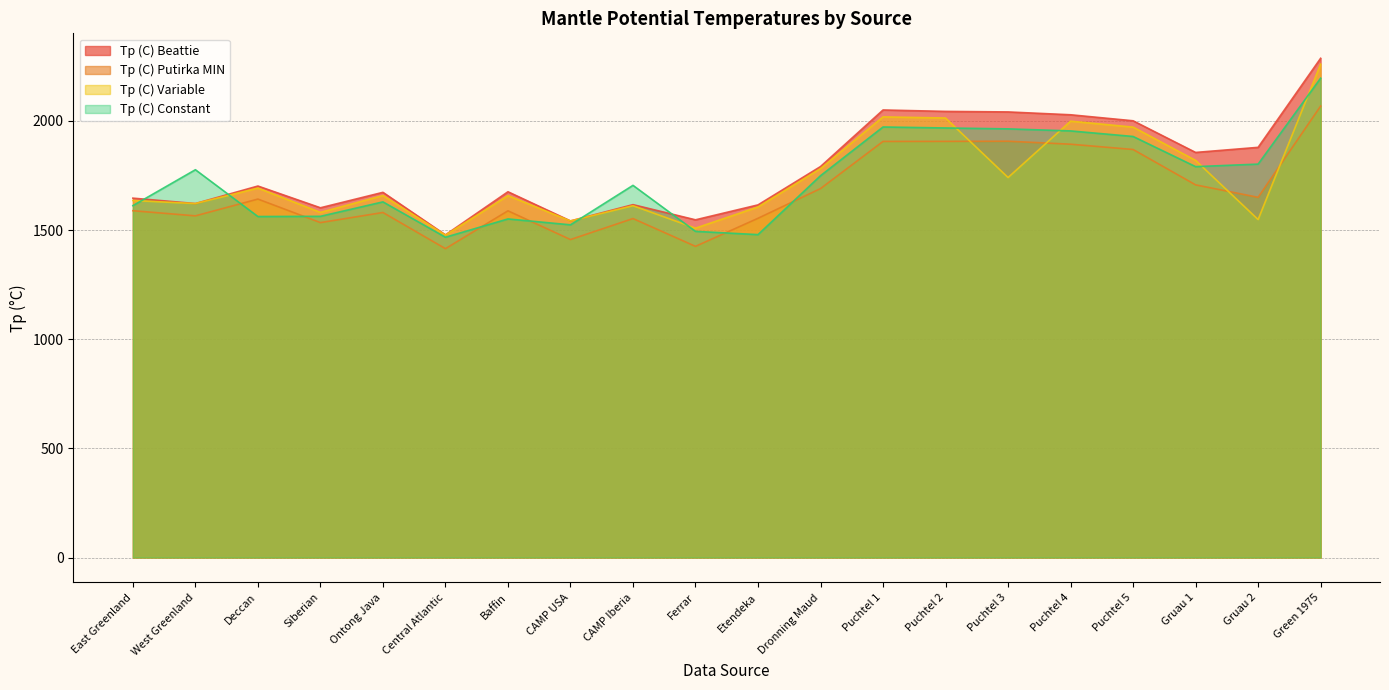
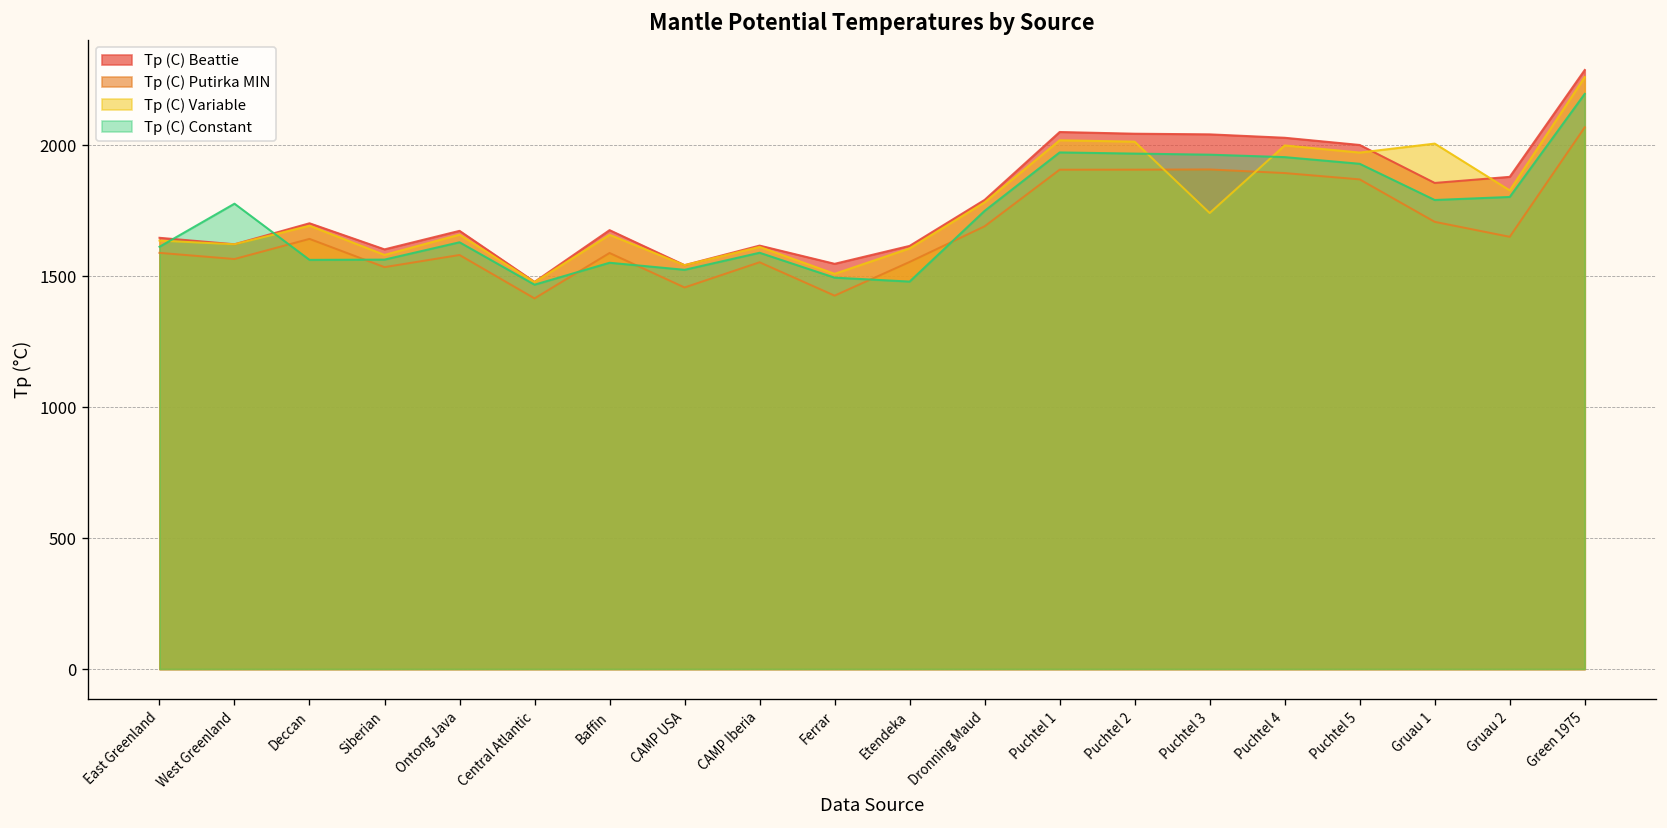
Tp (C) Constant, CAMP Iberia: 1700 -> 1590
Tp (C) Variable, Gruau 1: 1820 -> 2010
Tp (C) Variable, Gruau 2: 1550 -> 1830
